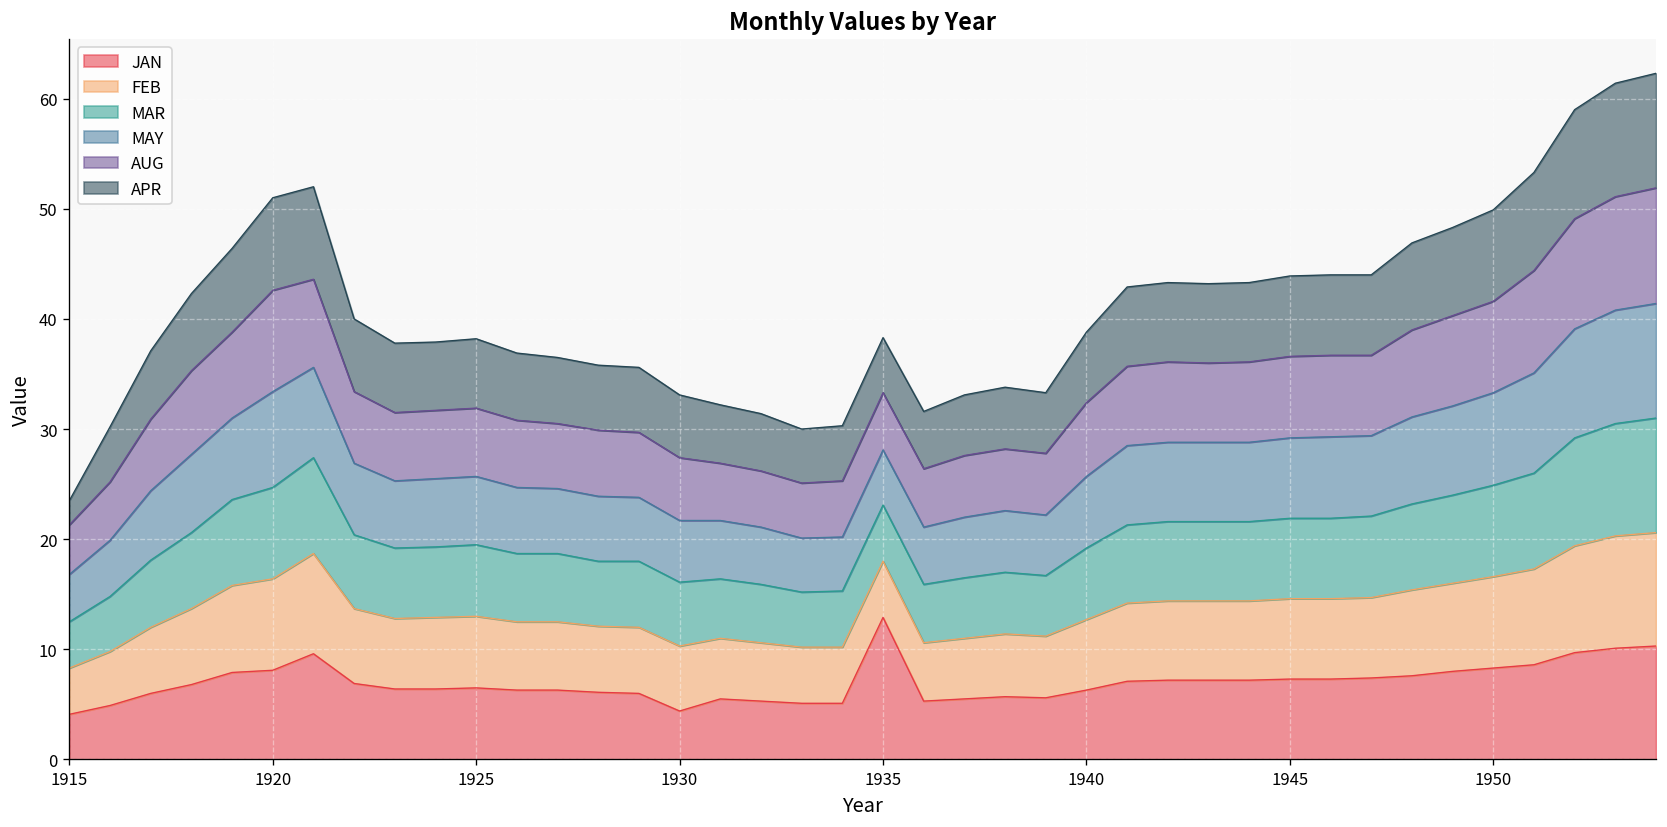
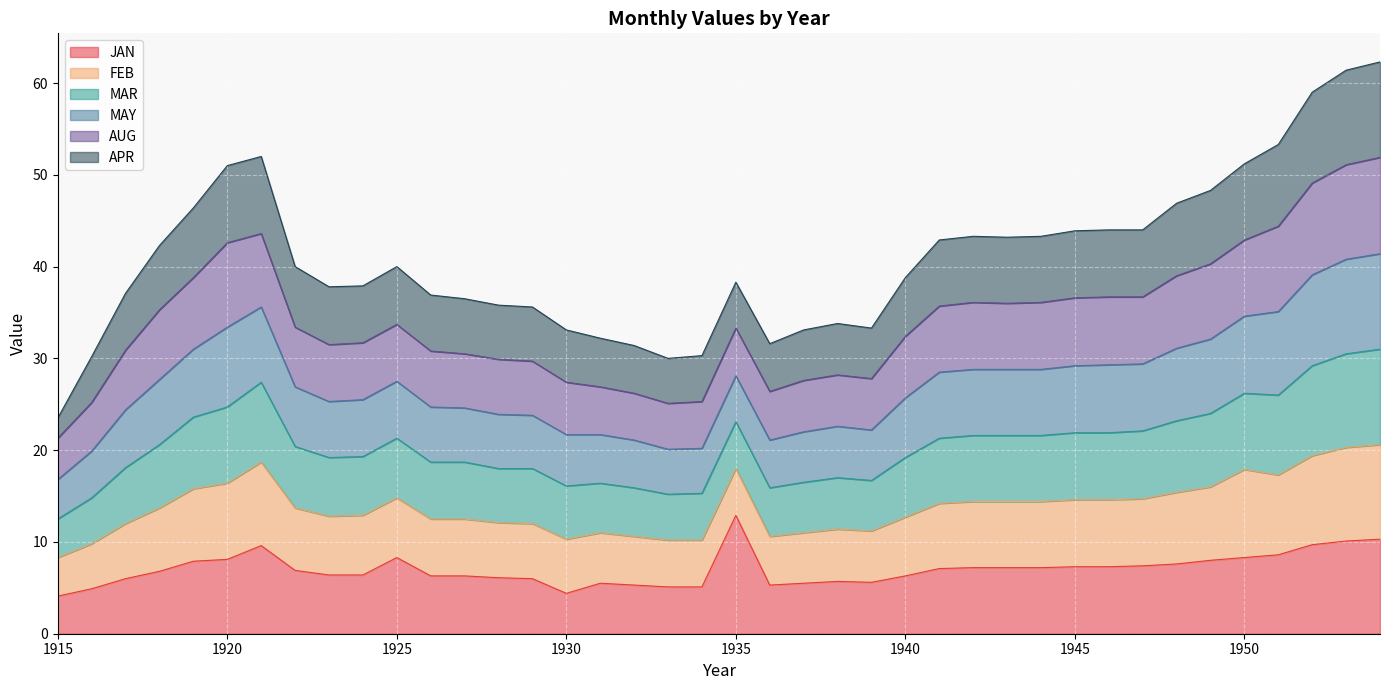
JAN, 1925: 7 -> 8
FEB, 1950: 8 -> 10
